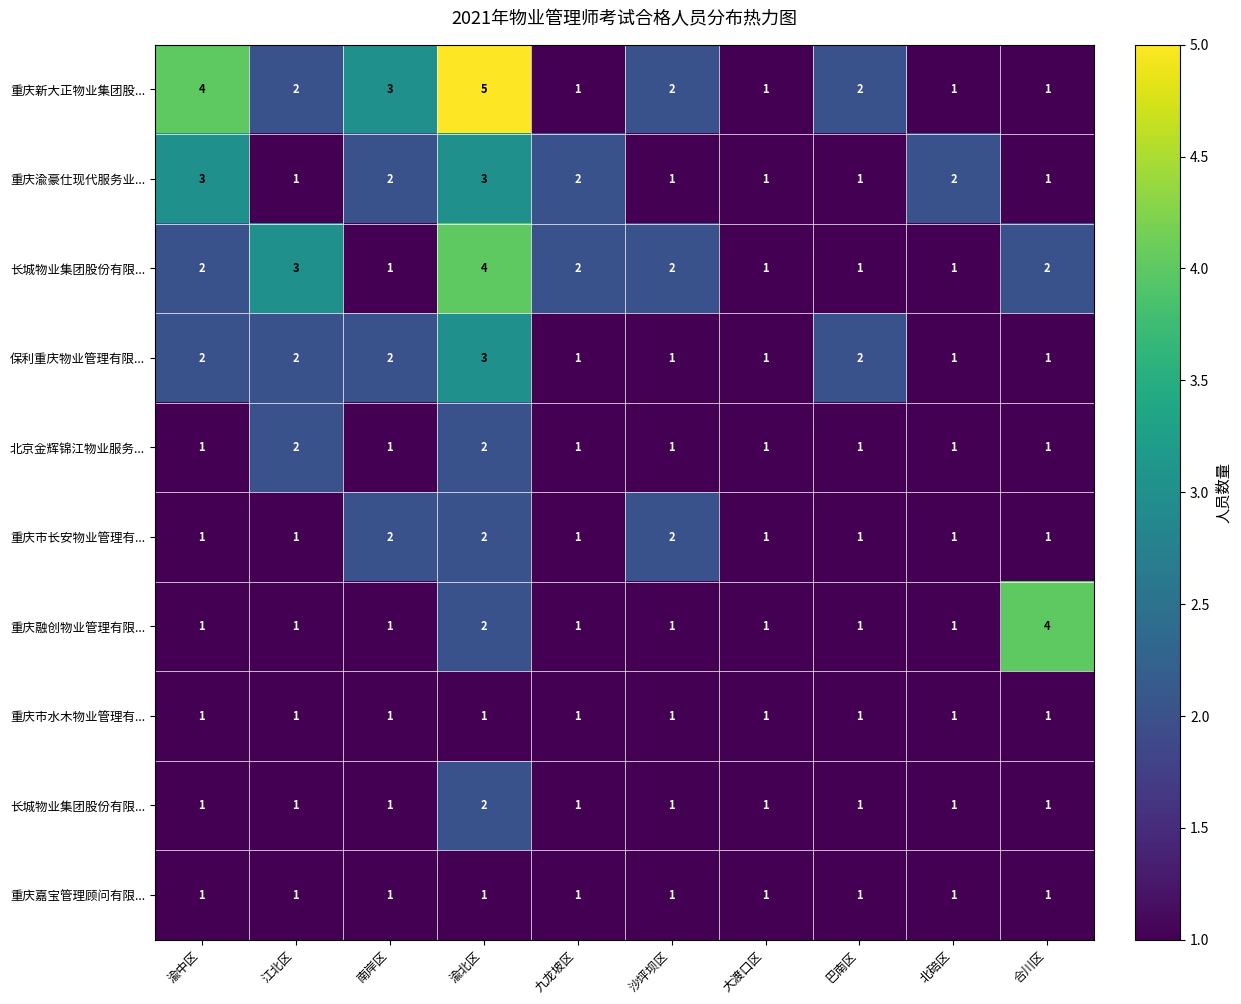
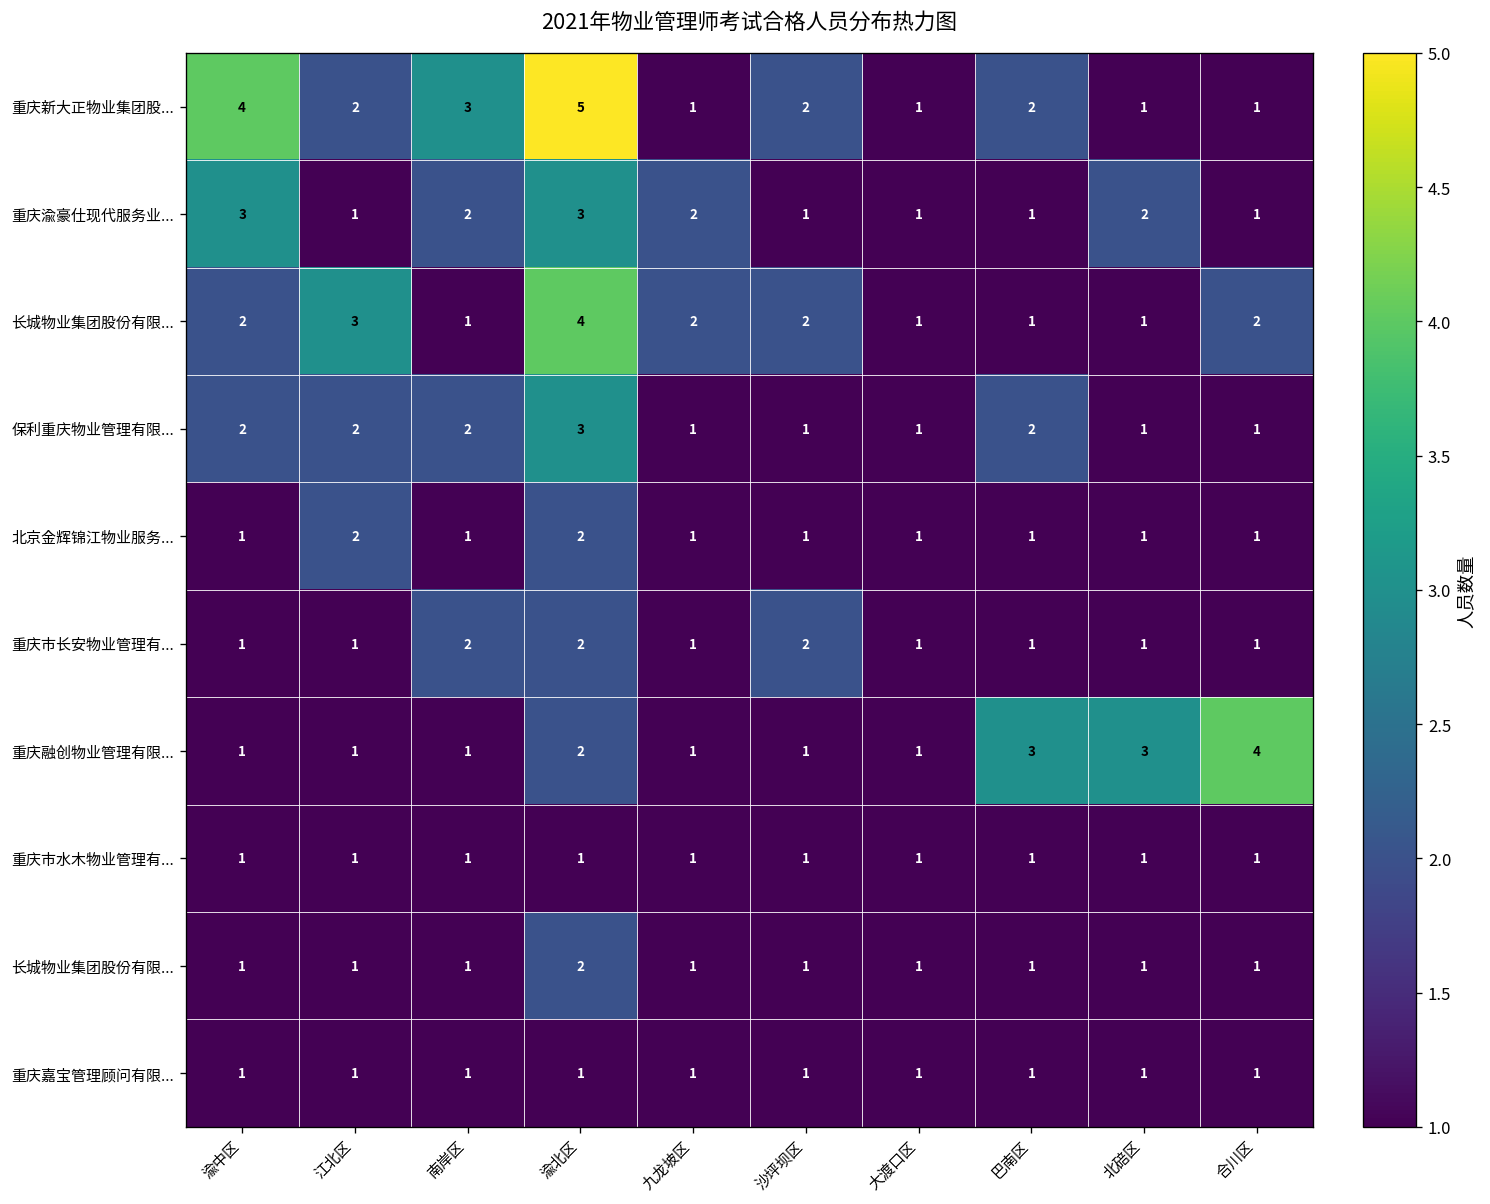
重庆融创物业管理有限..., 巴南区: 1 -> 3
重庆融创物业管理有限..., 北碚区: 1 -> 3
